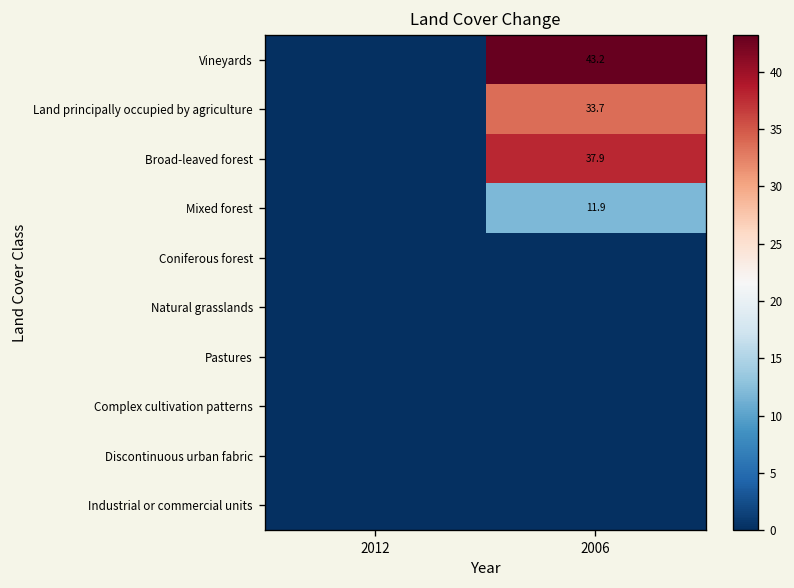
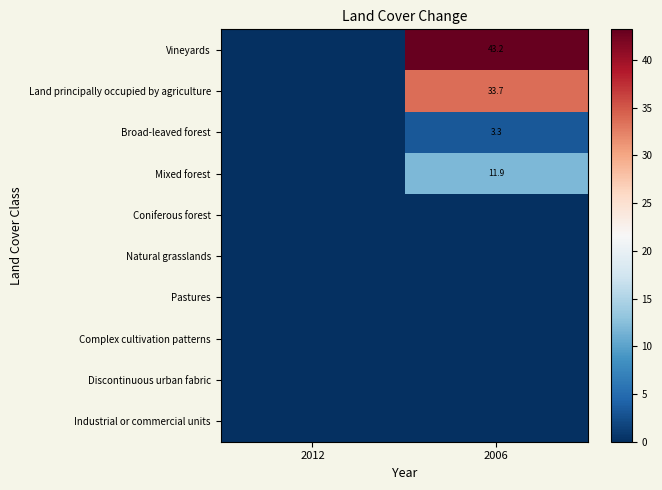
Broad-leaved forest, 2006: 37.9 -> 3.3
